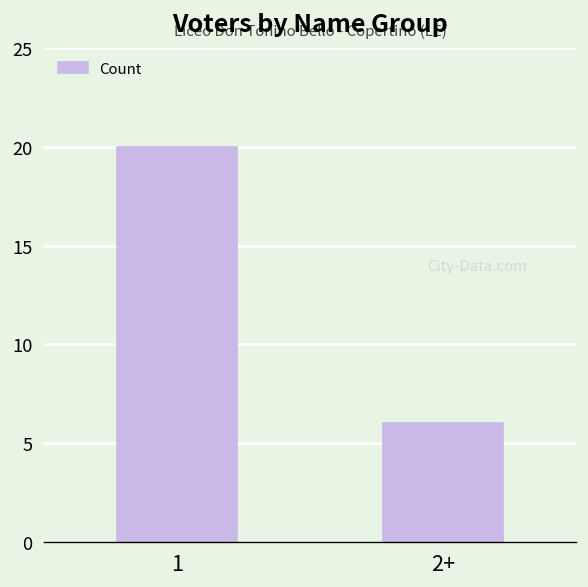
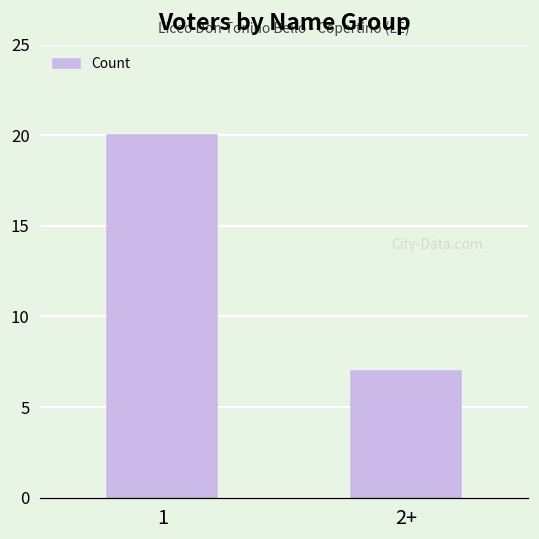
2+: 6 -> 7
